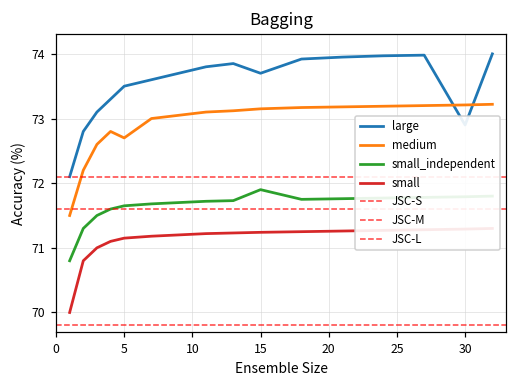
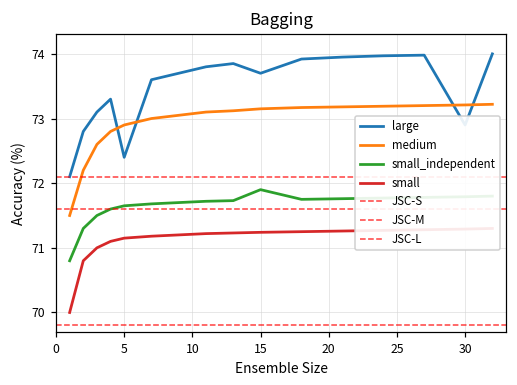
large, 5: 73.5 -> 72.4
medium, 5: 72.7 -> 72.9
